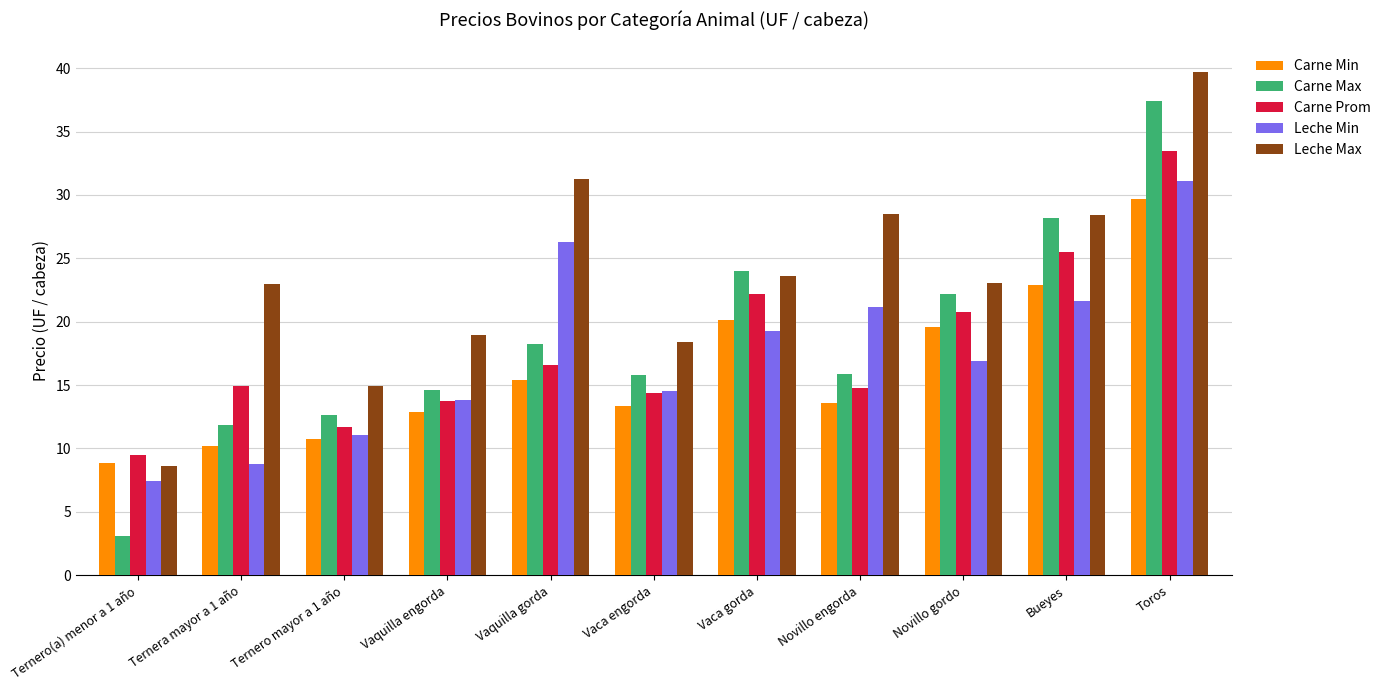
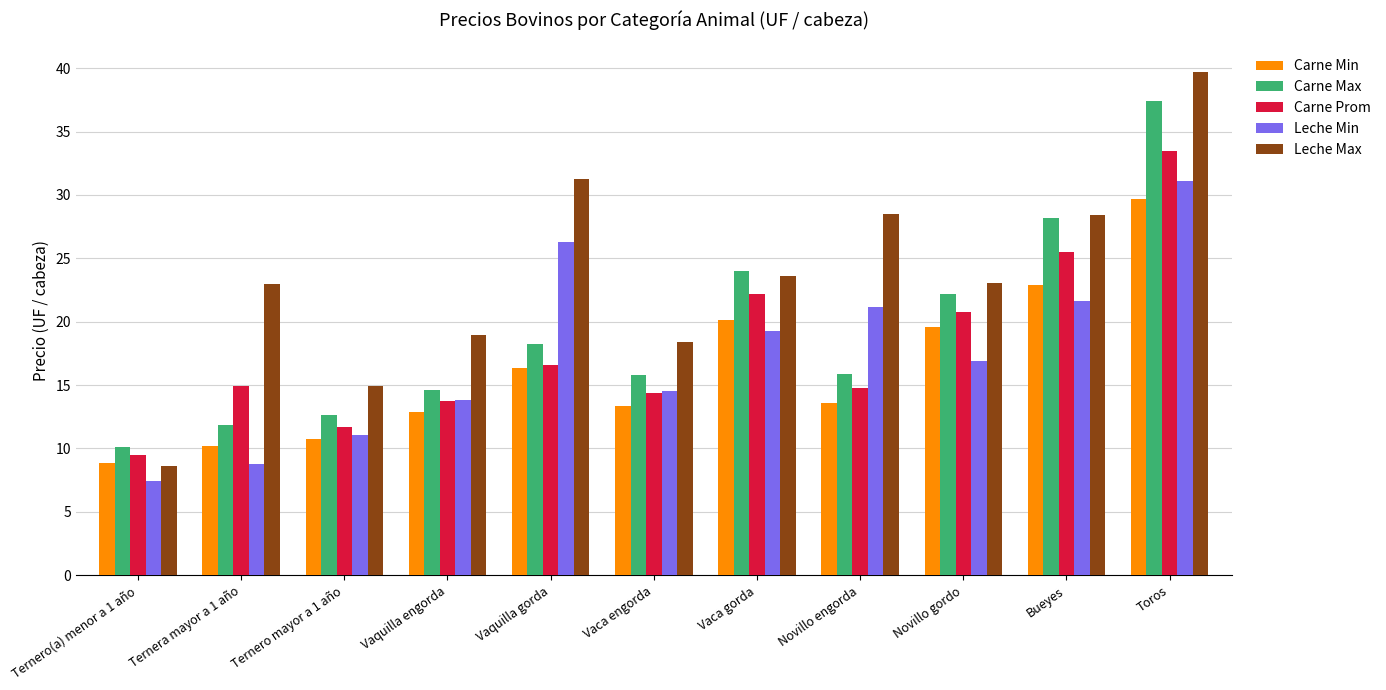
Carne Max, Ternero(a) menor a 1 año: 3.1 -> 10.1
Carne Min, Vaquilla gorda: 15.4 -> 16.4
